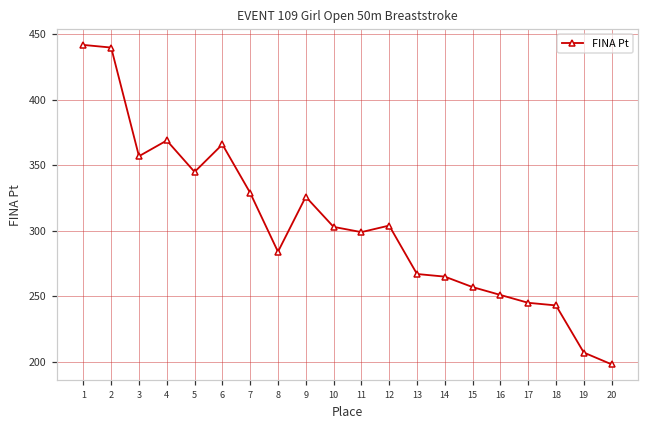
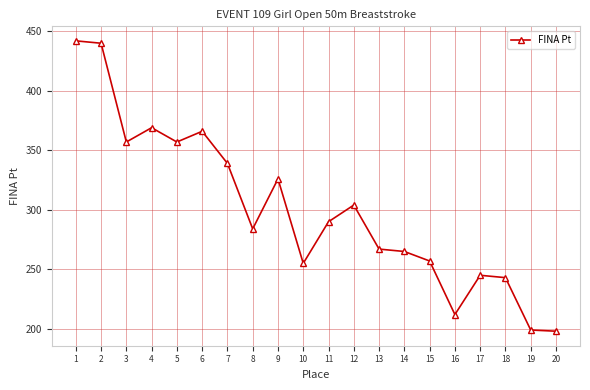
5: 345 -> 357
7: 329 -> 339
10: 303 -> 255
11: 299 -> 290
16: 251 -> 212
19: 207 -> 199
